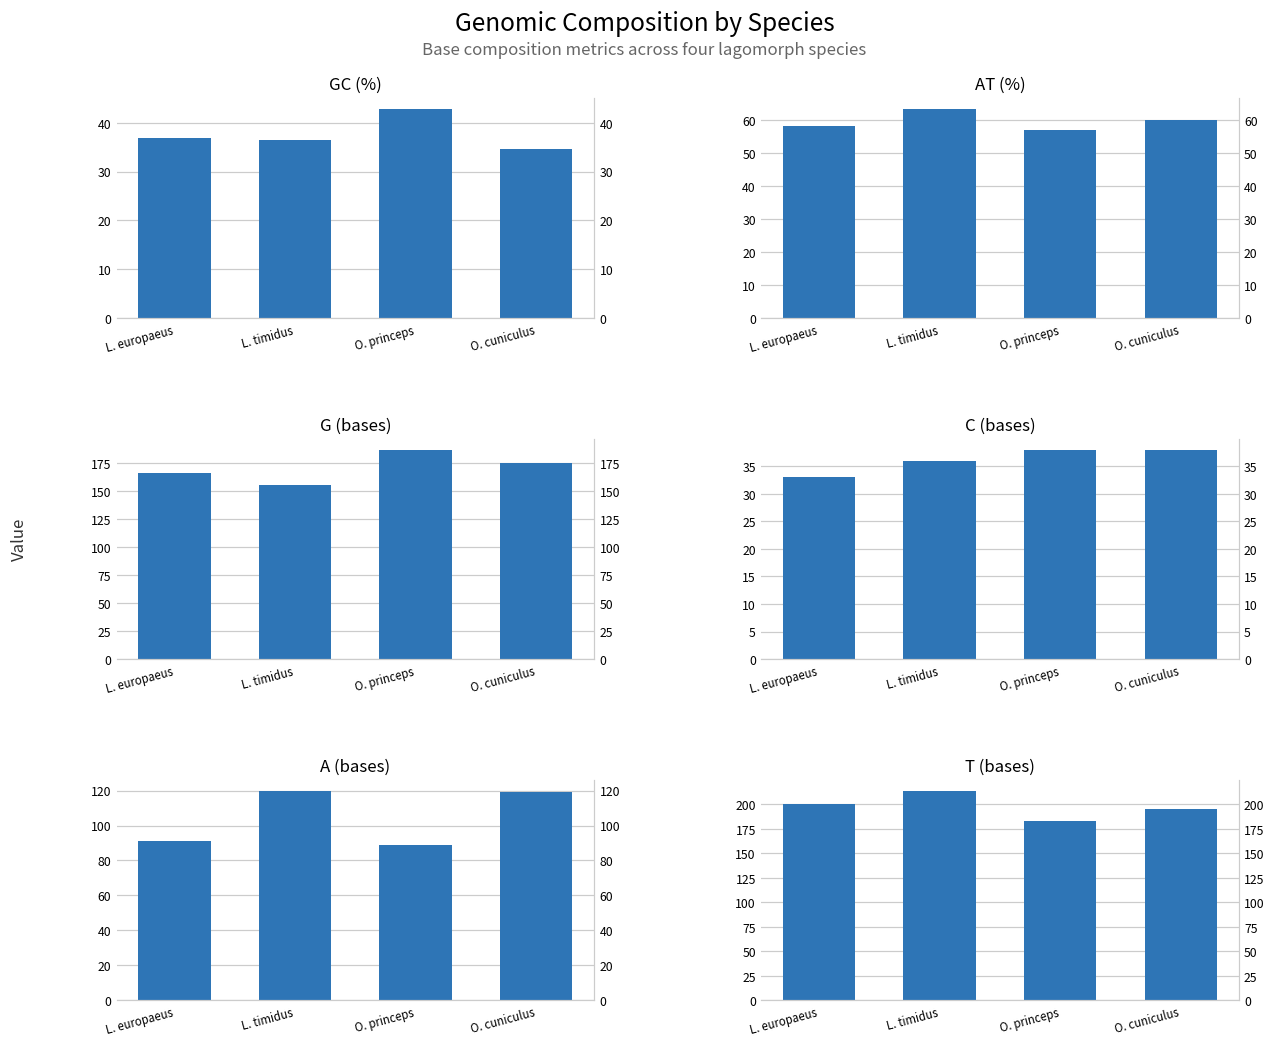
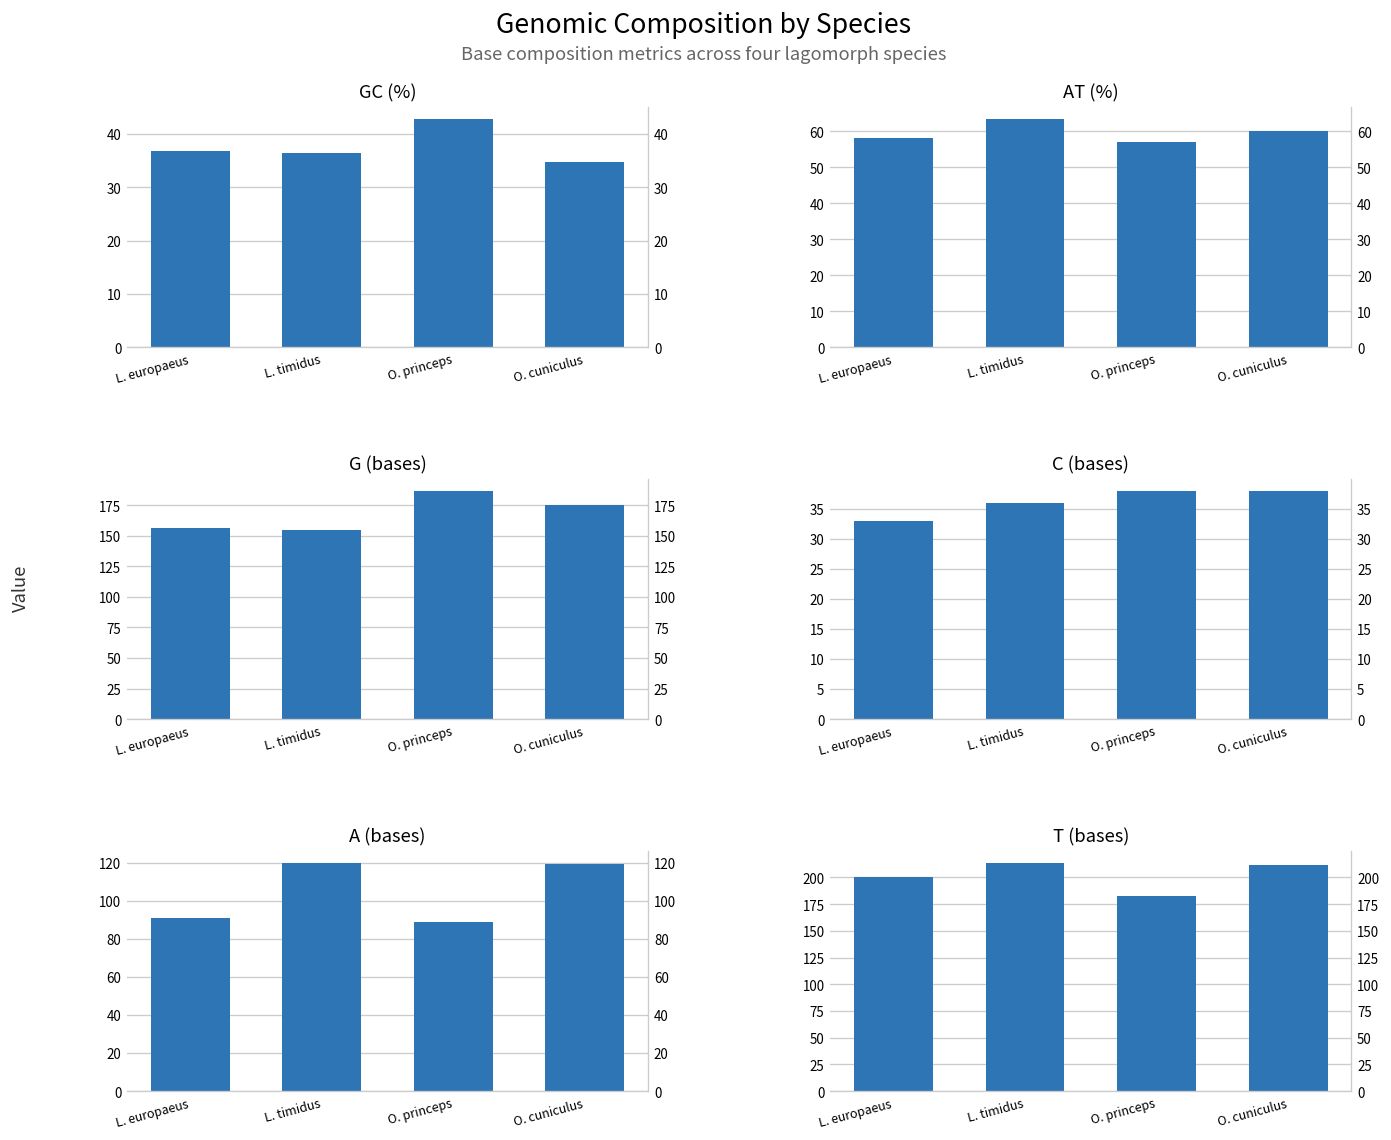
G (bases), L. europaeus: 166 -> 156
T (bases), O. cuniculus: 200 -> 210
